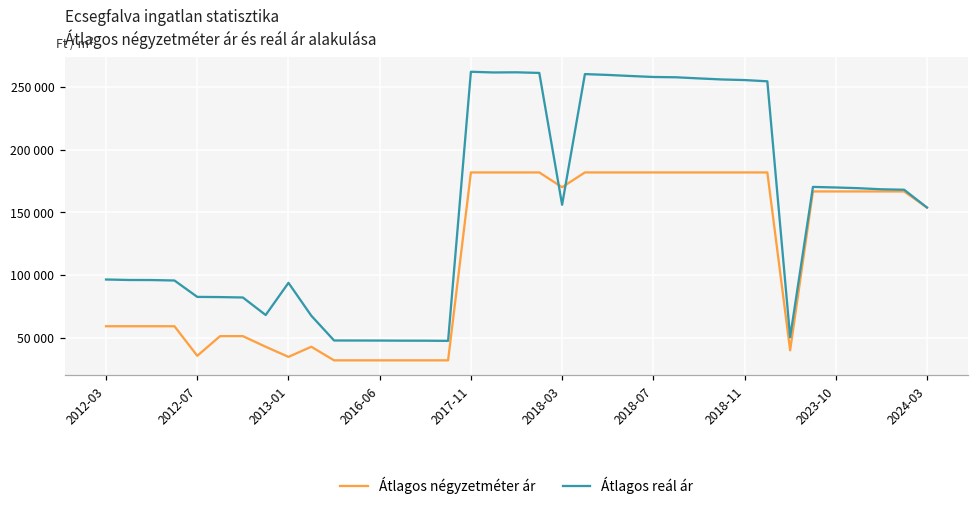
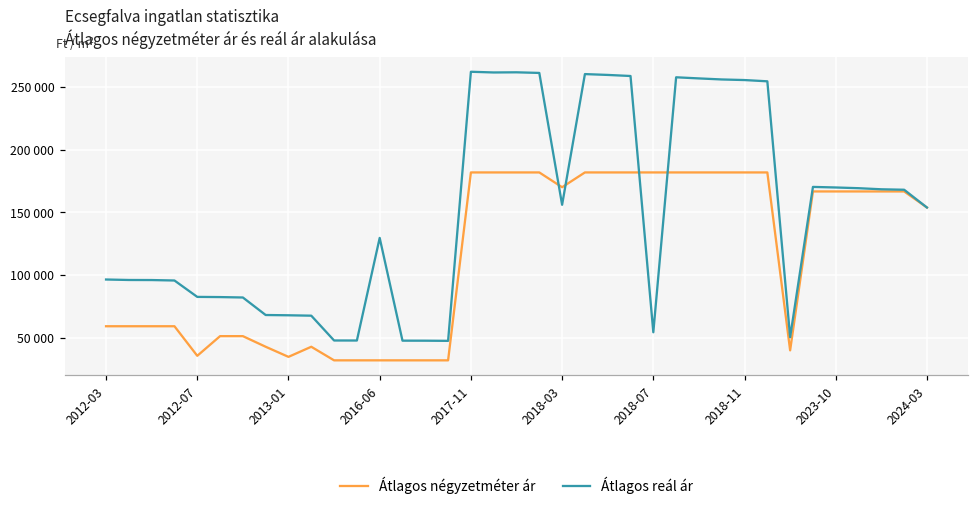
Átlagos reál ár, 2013-01: 94000 -> 68000
Átlagos reál ár, 2016-06: 48000 -> 130000
Átlagos reál ár, 2018-07: 258000 -> 54000
